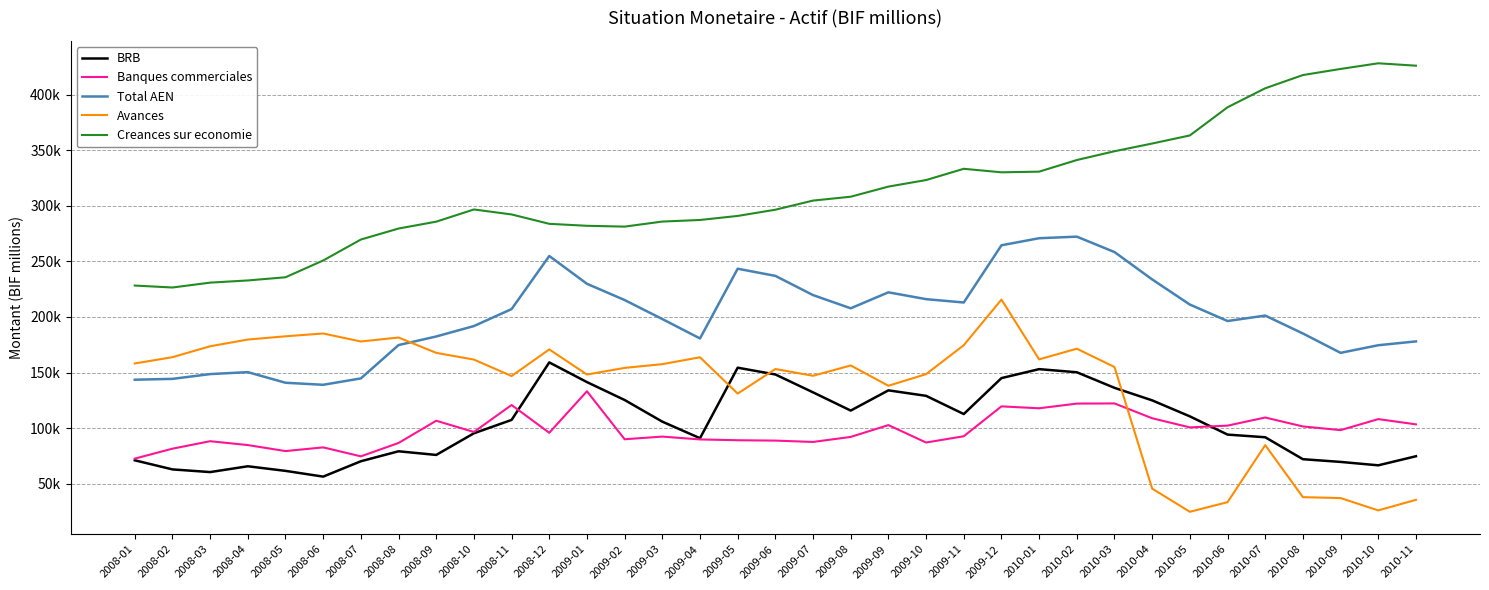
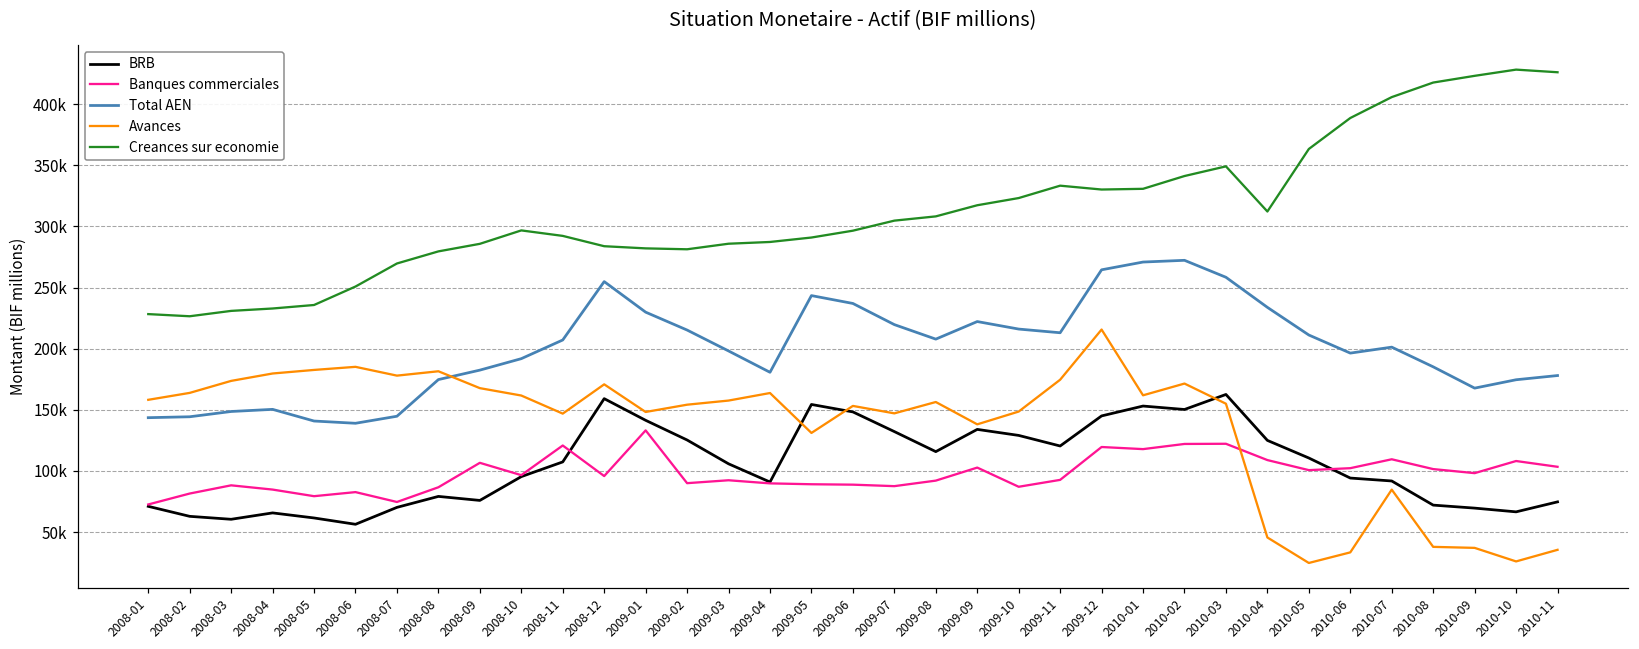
BRB, 2009-11: 113000 -> 120000
BRB, 2010-03: 136000 -> 163000
Creances sur economie, 2010-04: 356000 -> 312000
